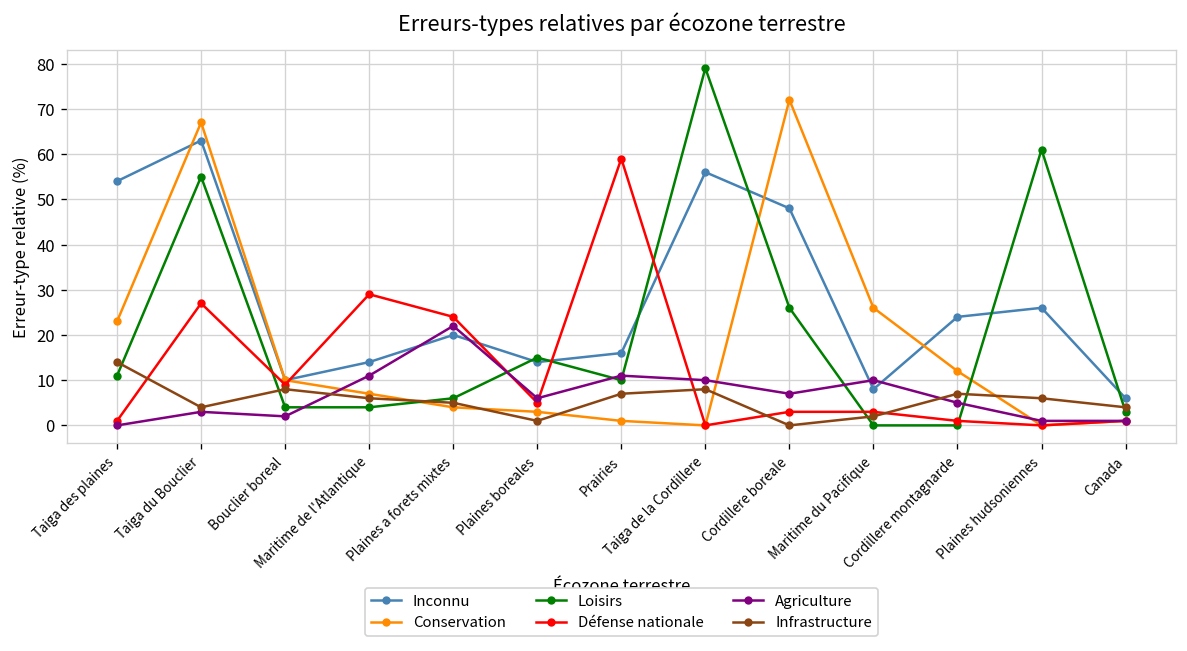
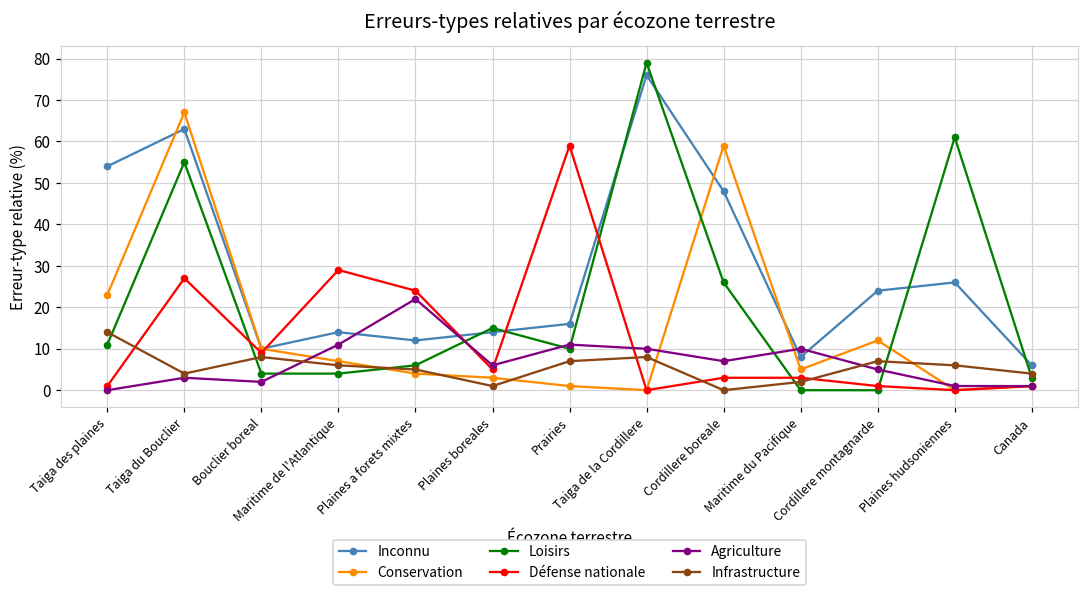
Inconnu, Plaines a forets mixtes: 20 -> 12
Inconnu, Taiga de la Cordillere: 56 -> 76
Conservation, Cordillere boreale: 72 -> 59
Conservation, Maritime du Pacifique: 26 -> 5
